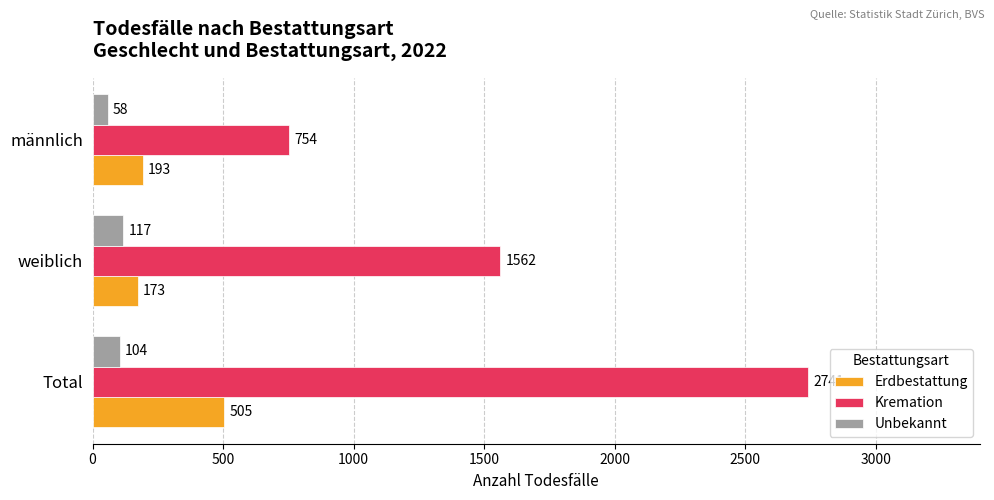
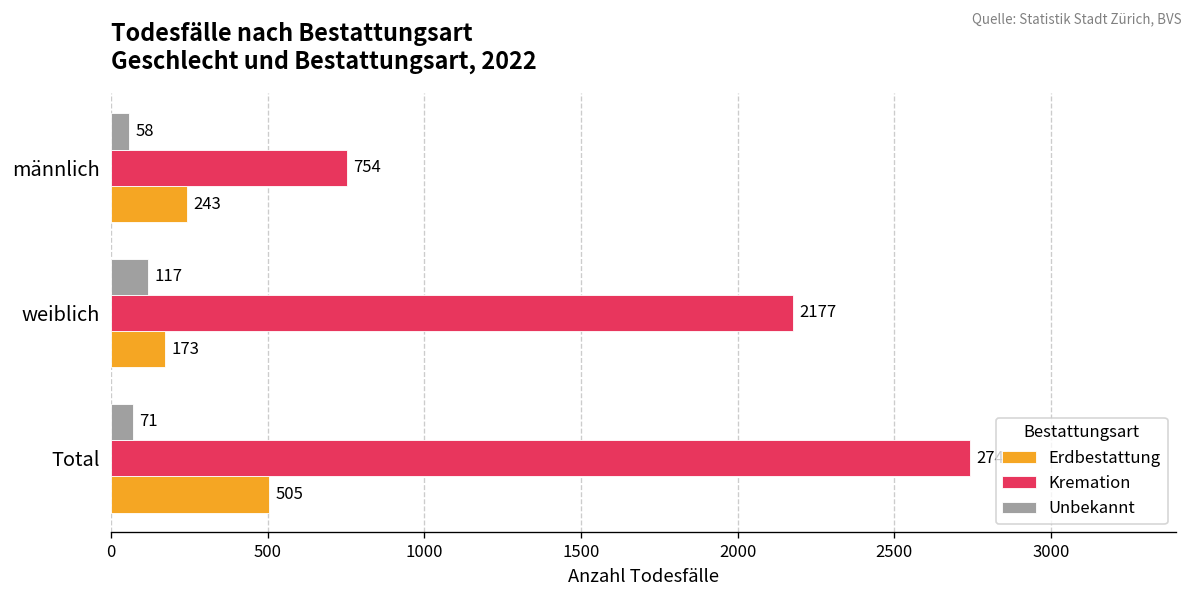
Erdbestattung, männlich: 193 -> 243
Kremation, weiblich: 1562 -> 2177
Unbekannt, Total: 104 -> 71
